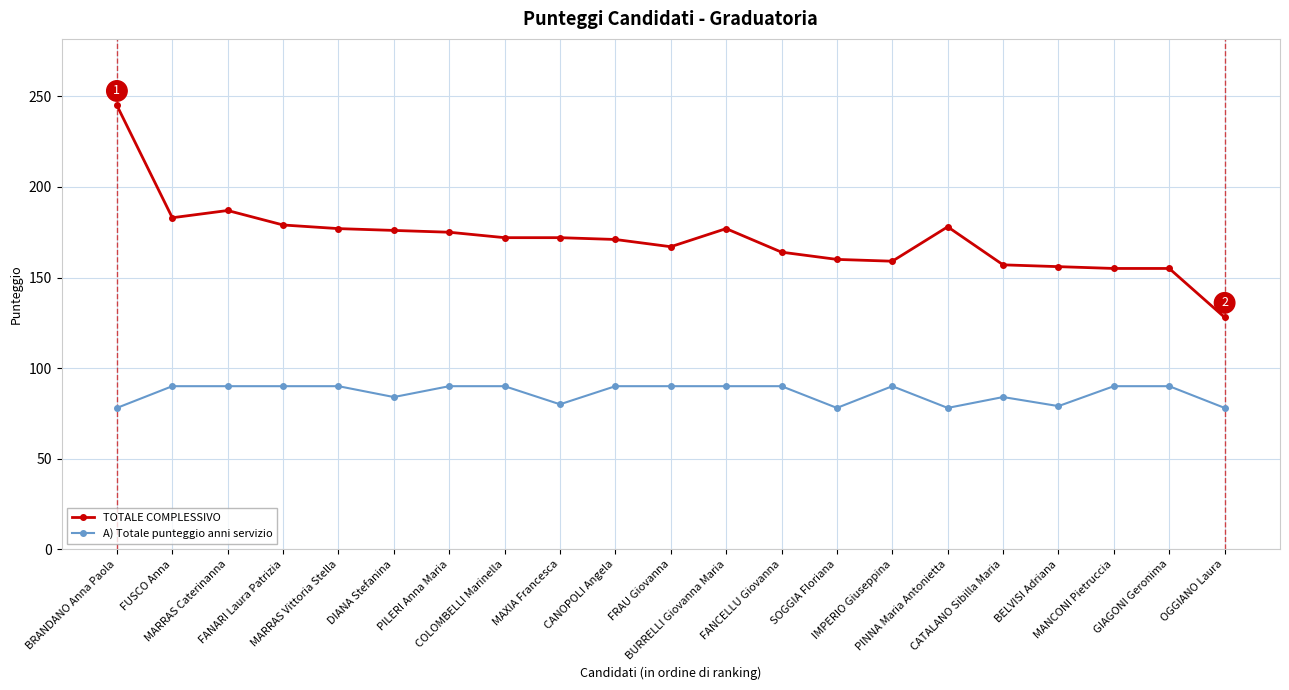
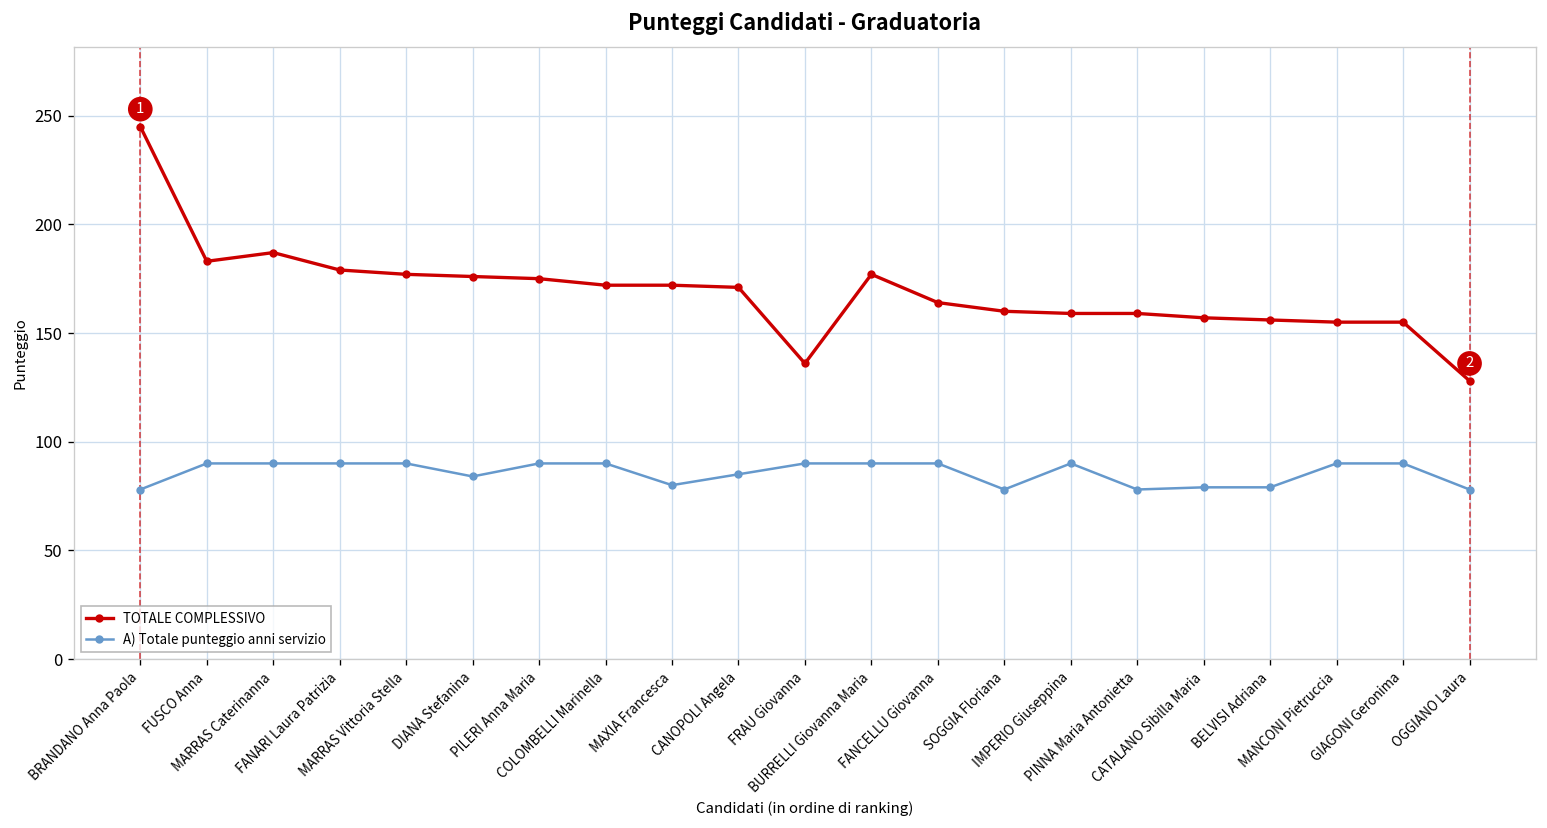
A) Totale punteggio anni servizio, CANOPOLI Angela: 90 -> 85
TOTALE COMPLESSIVO, FRAU Giovanna: 167 -> 136
TOTALE COMPLESSIVO, PINNA Maria Antonietta: 178 -> 159
A) Totale punteggio anni servizio, CATALANO Sibilla Maria: 84 -> 79
